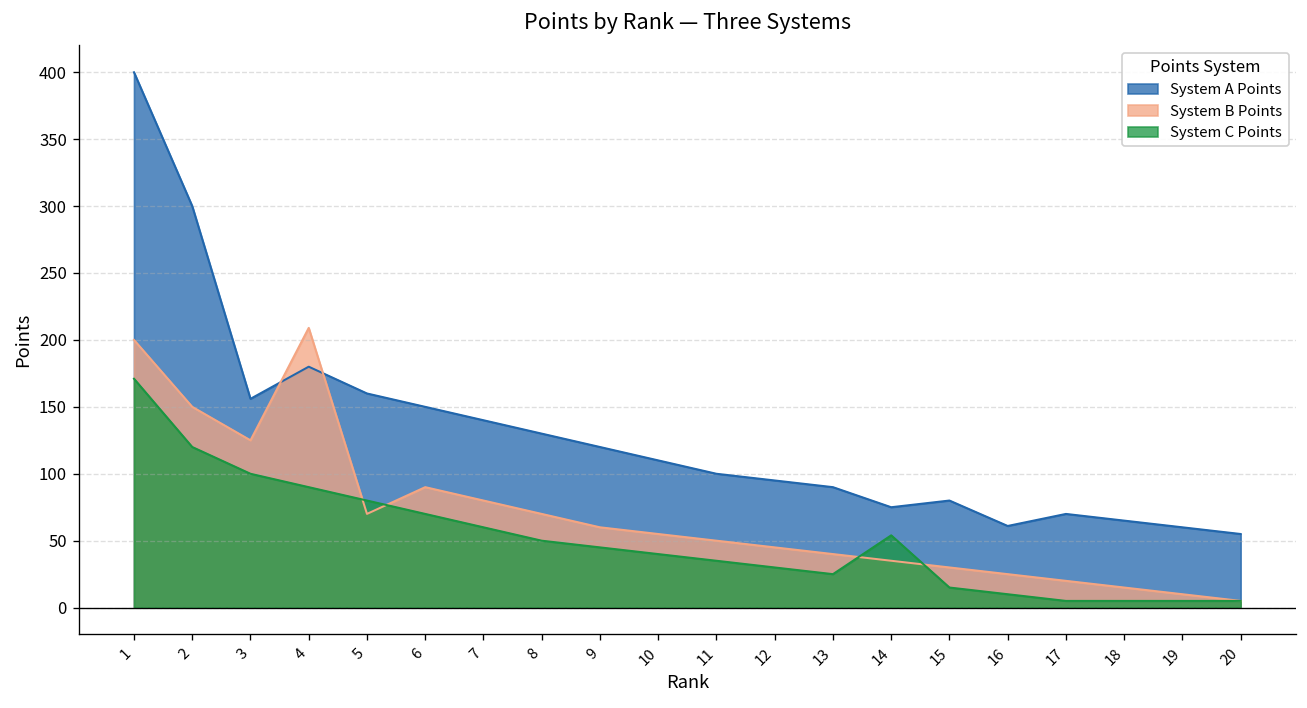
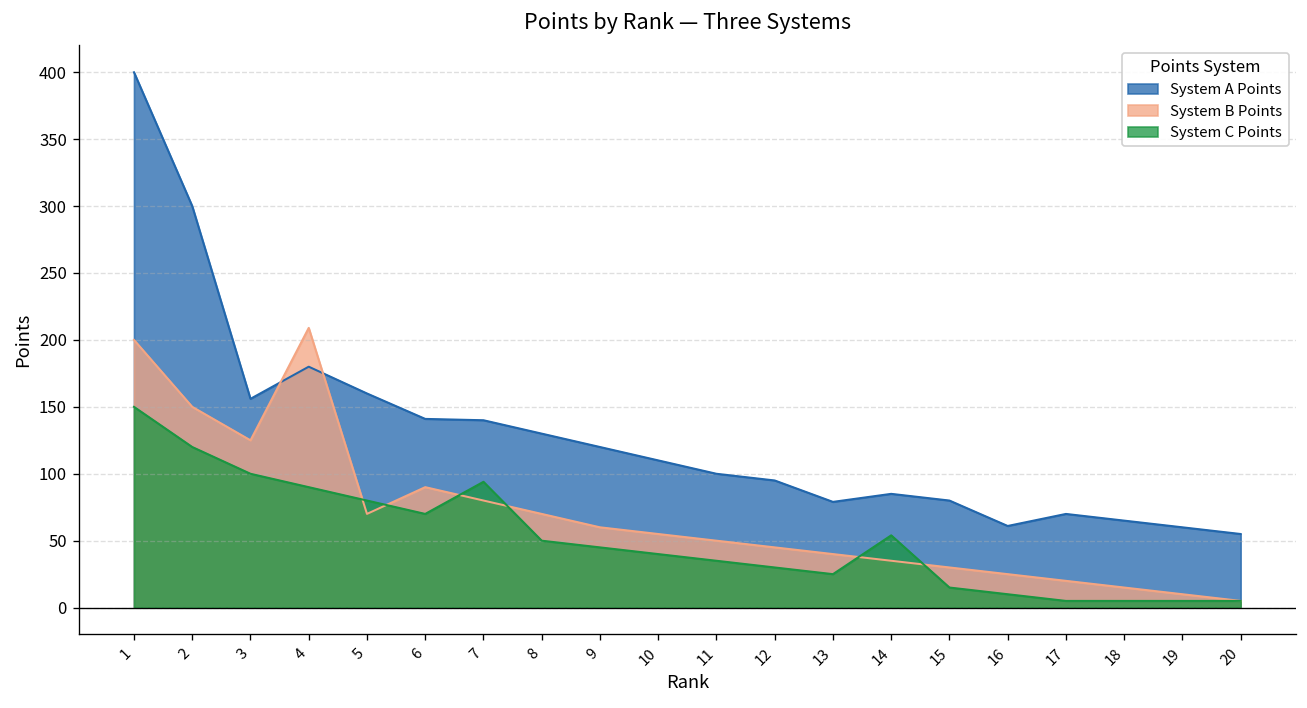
System C Points, 1: 171 -> 150
System A Points, 6: 150 -> 141
System C Points, 7: 60 -> 94
System A Points, 13: 90 -> 79
System A Points, 14: 75 -> 85
